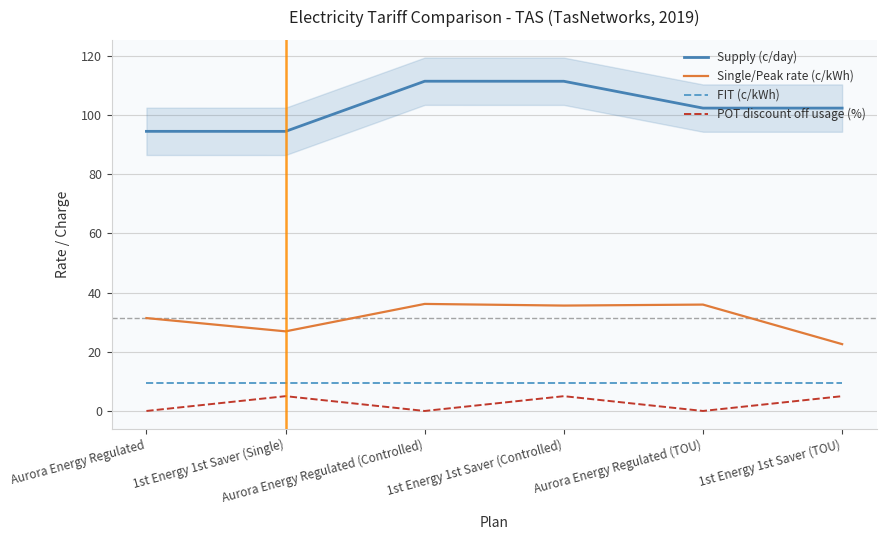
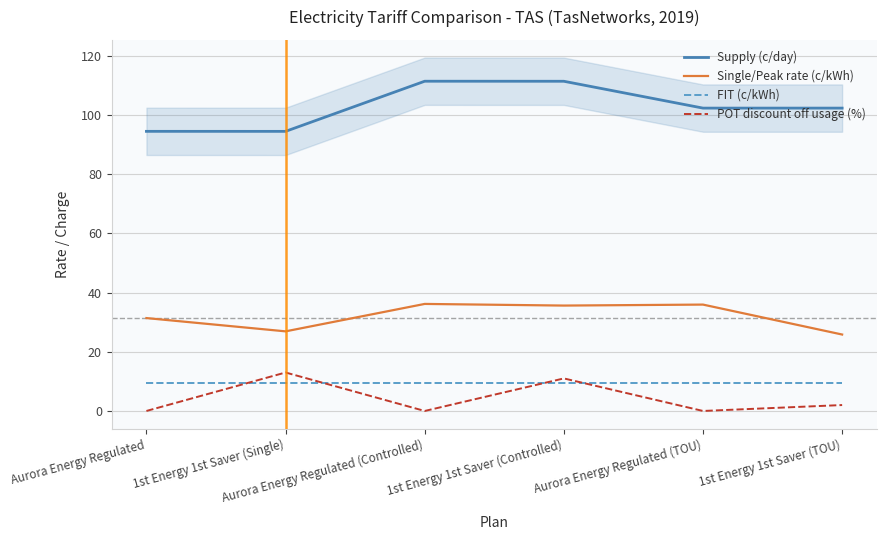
POT discount off usage (%), 1st Energy 1st Saver (Single): 5 -> 13
POT discount off usage (%), 1st Energy 1st Saver (Controlled): 5 -> 11
Single/Peak rate (c/kWh), 1st Energy 1st Saver (TOU): 23 -> 26
POT discount off usage (%), 1st Energy 1st Saver (TOU): 5 -> 2
